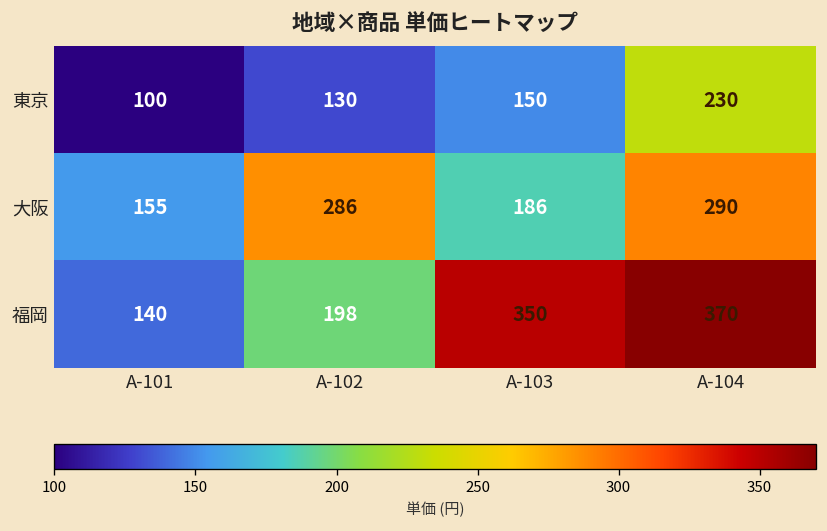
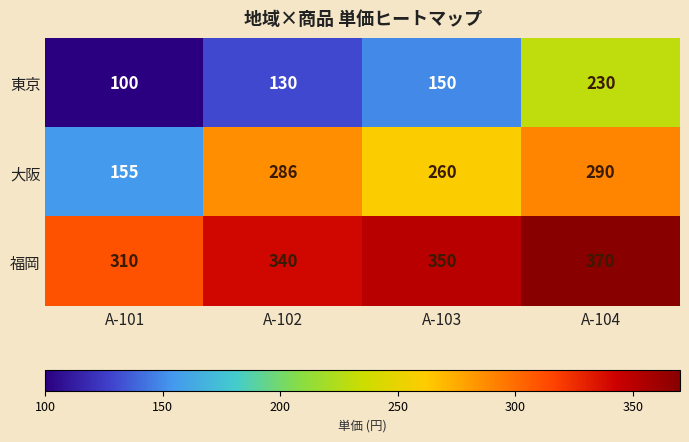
大阪, A-103: 186 -> 260
福岡, A-101: 140 -> 310
福岡, A-102: 198 -> 340
